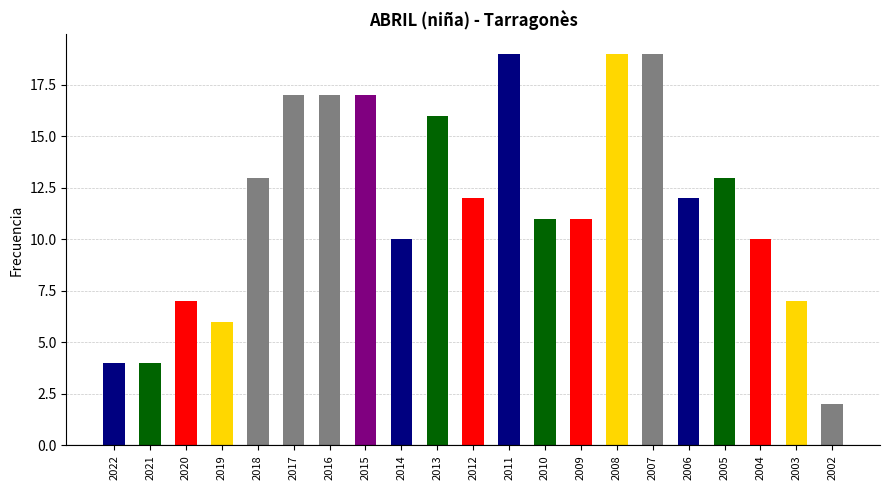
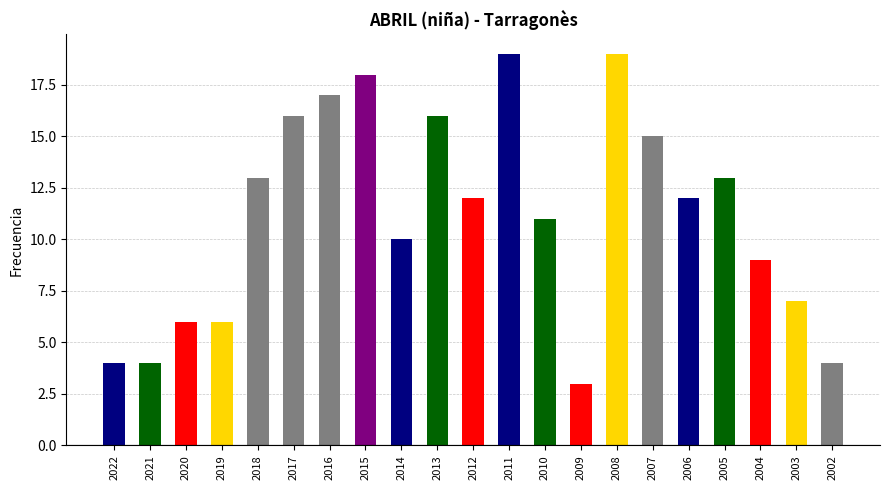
2020: 7 -> 6
2017: 17 -> 16
2015: 17 -> 18
2009: 11 -> 3
2007: 19 -> 15
2004: 10 -> 9
2002: 2 -> 4
